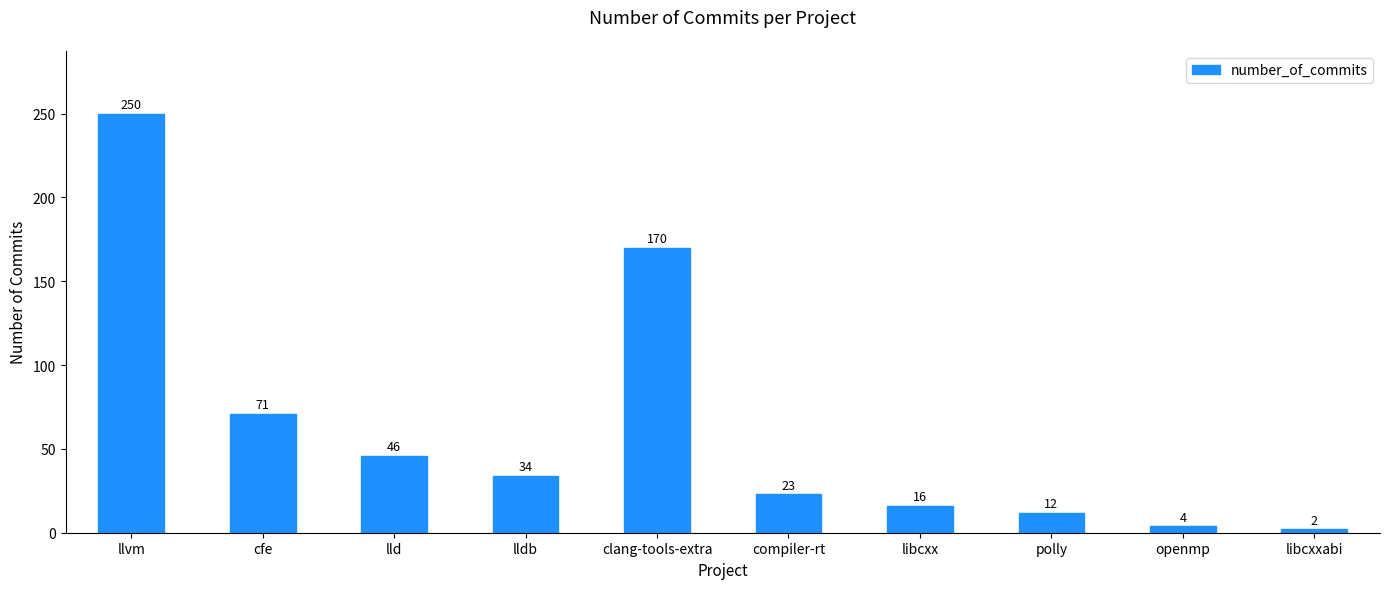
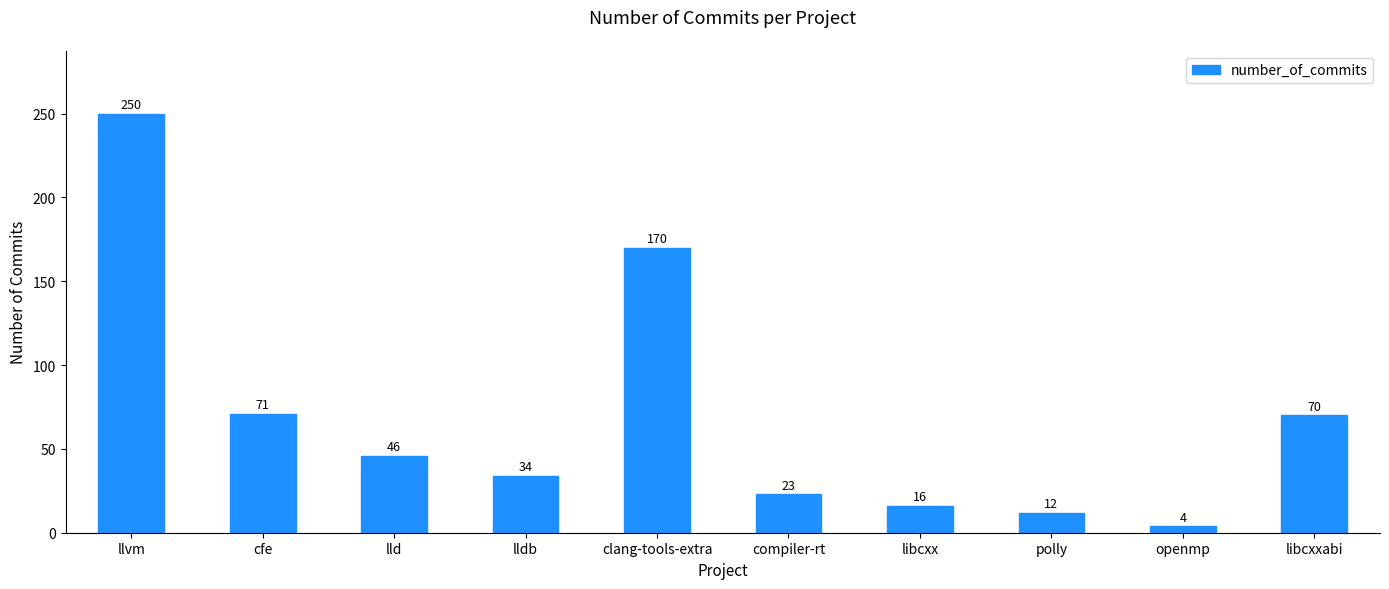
libcxxabi: 2 -> 70
